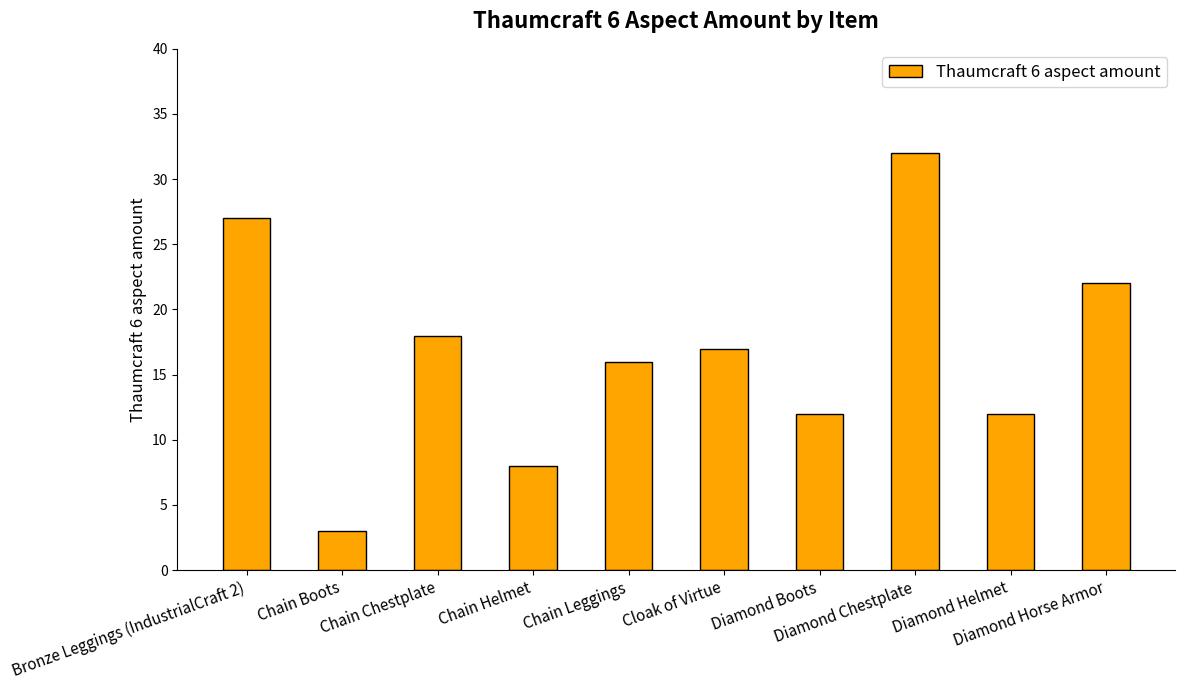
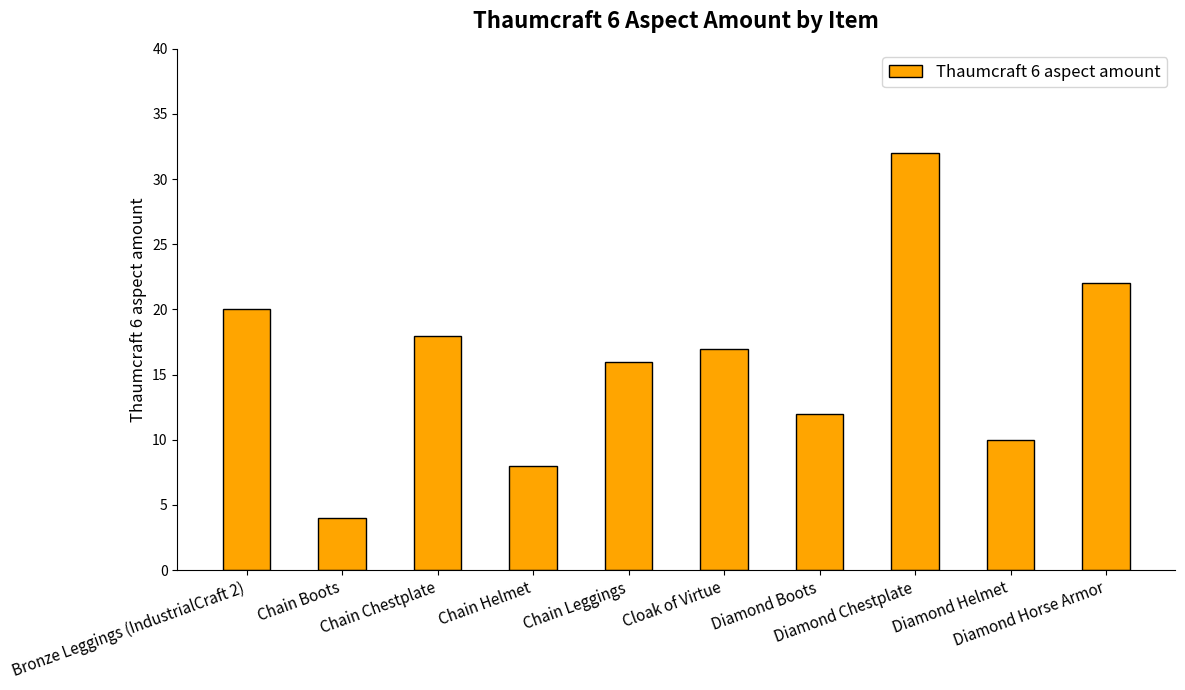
Bronze Leggings (IndustrialCraft 2): 27 -> 20
Chain Boots: 3 -> 4
Diamond Helmet: 12 -> 10
